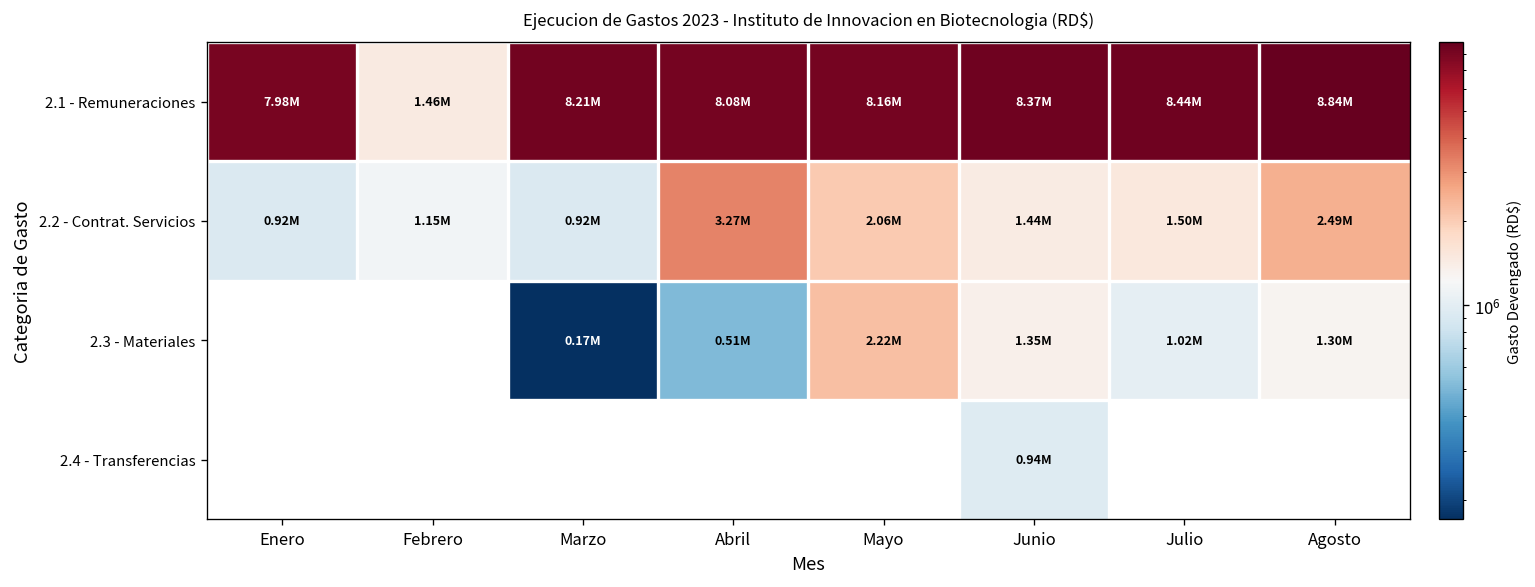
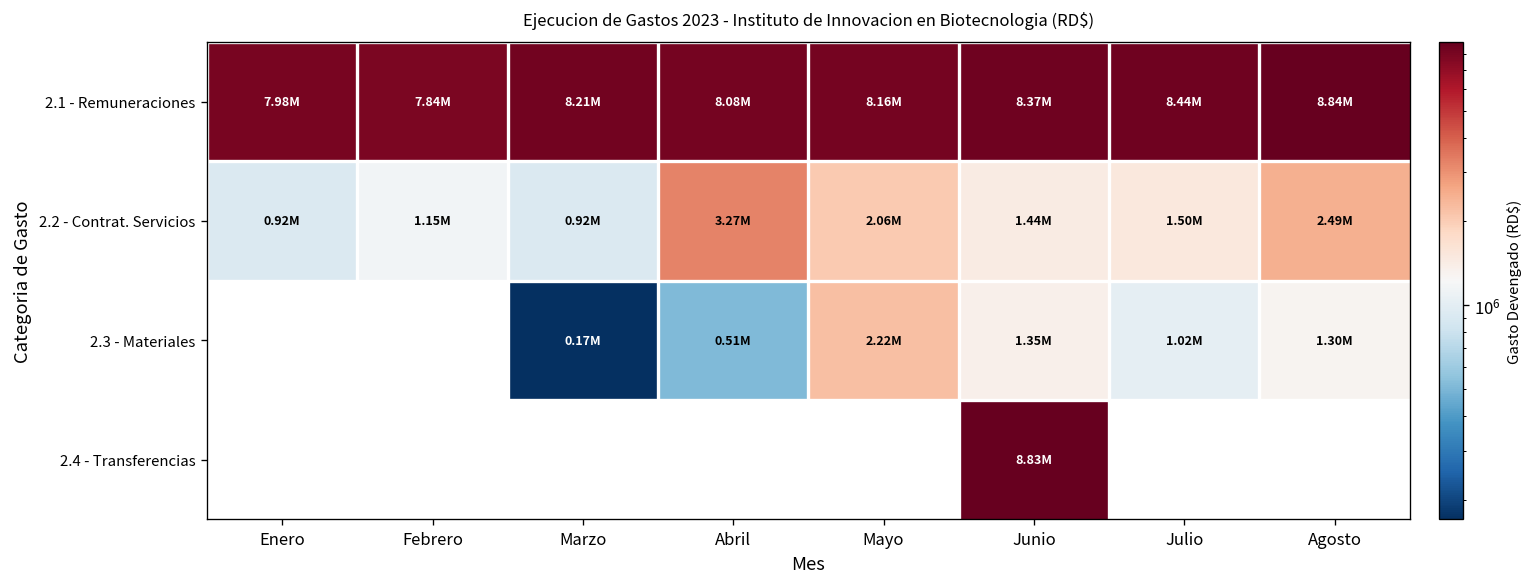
2.1 - Remuneraciones, Febrero: 1.46M -> 7.84M
2.4 - Transferencias, Junio: 0.94M -> 8.83M
